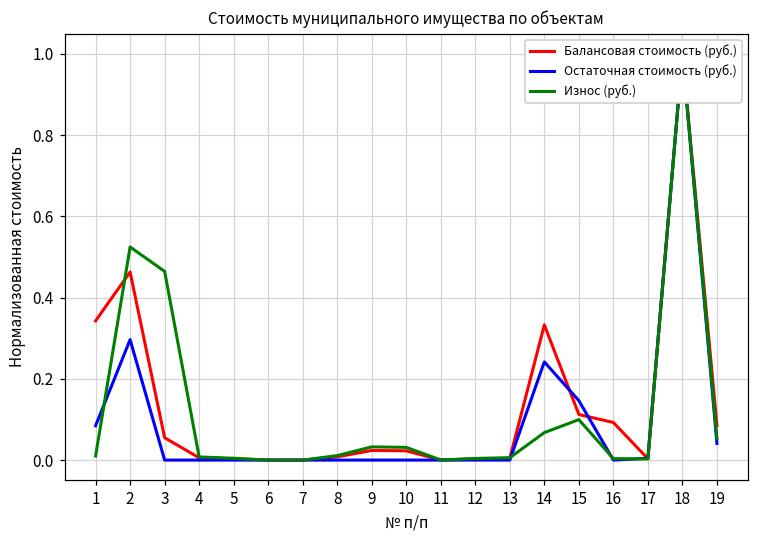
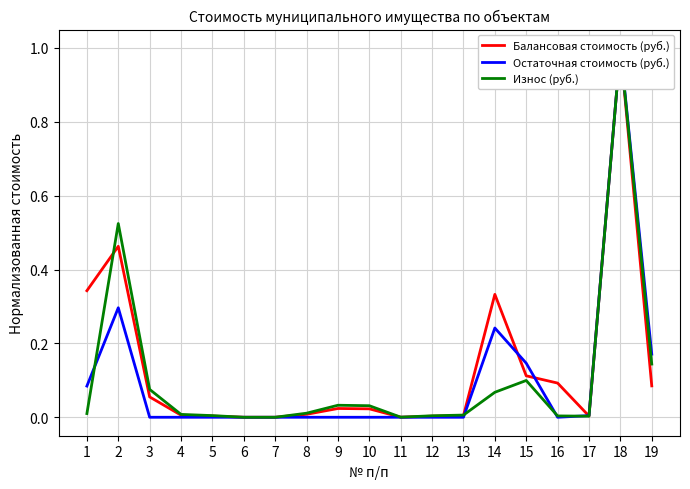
Износ (руб.), 3: 0.46 -> 0.08
Остаточная стоимость (руб.), 19: 0.04 -> 0.17
Износ (руб.), 19: 0.05 -> 0.14
